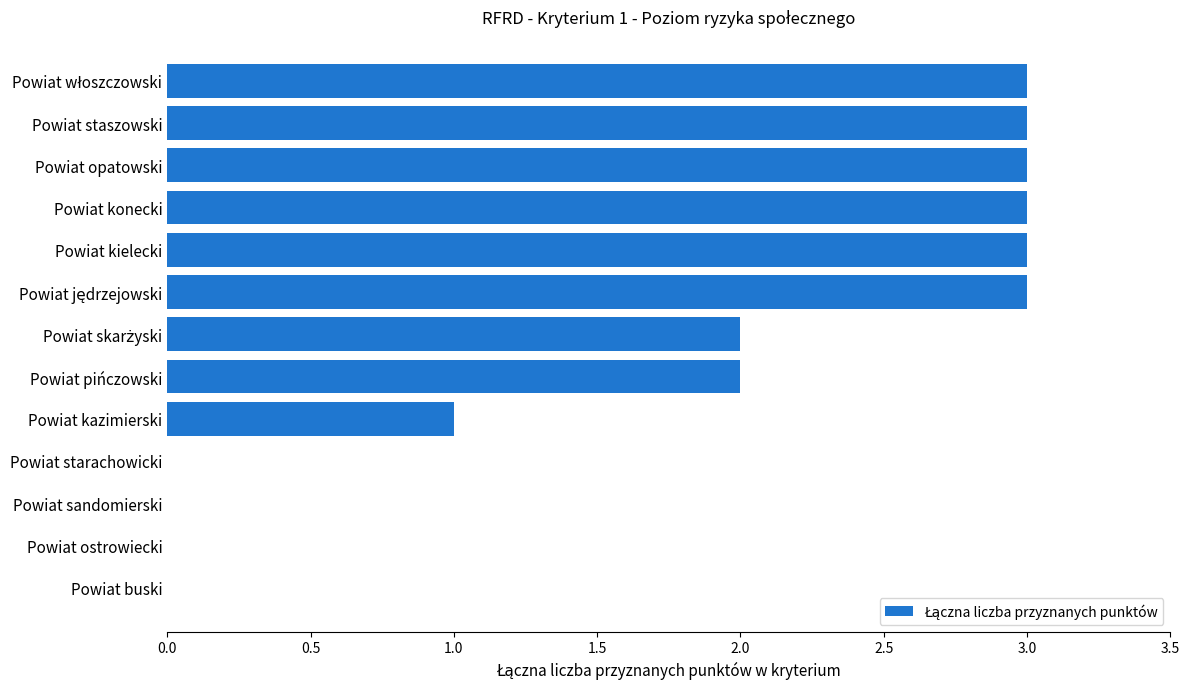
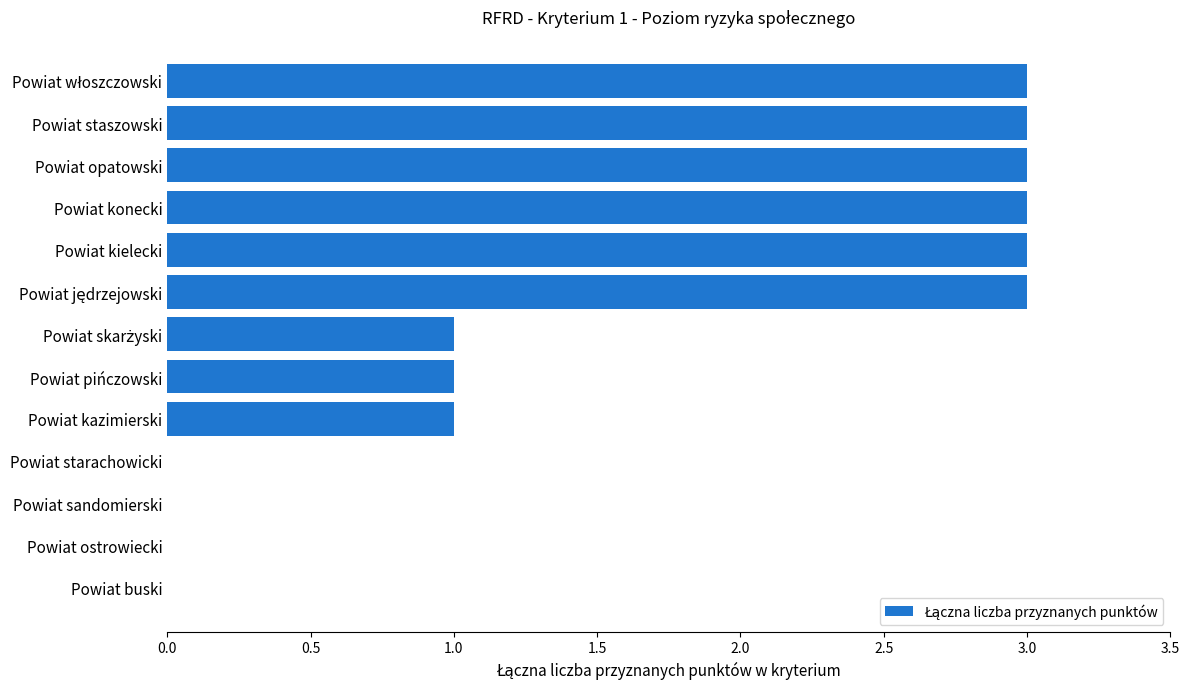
Powiat skarżyski: 2 -> 1
Powiat pińczowski: 2 -> 1
